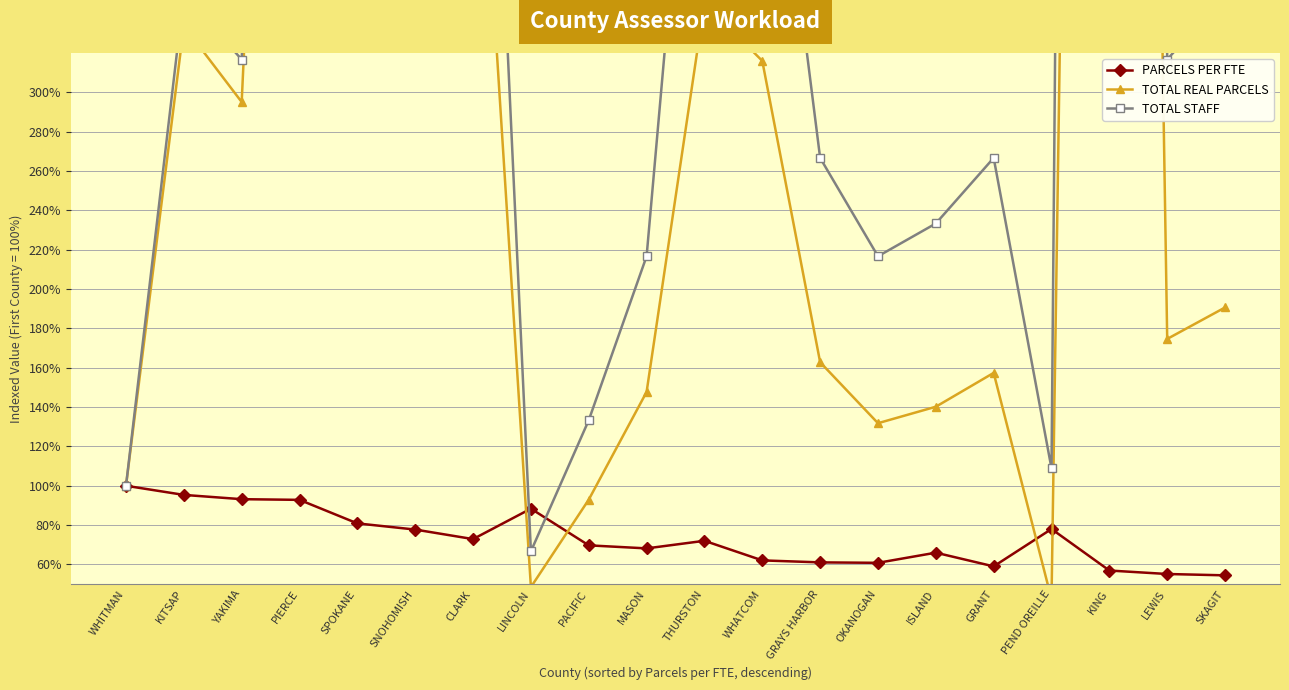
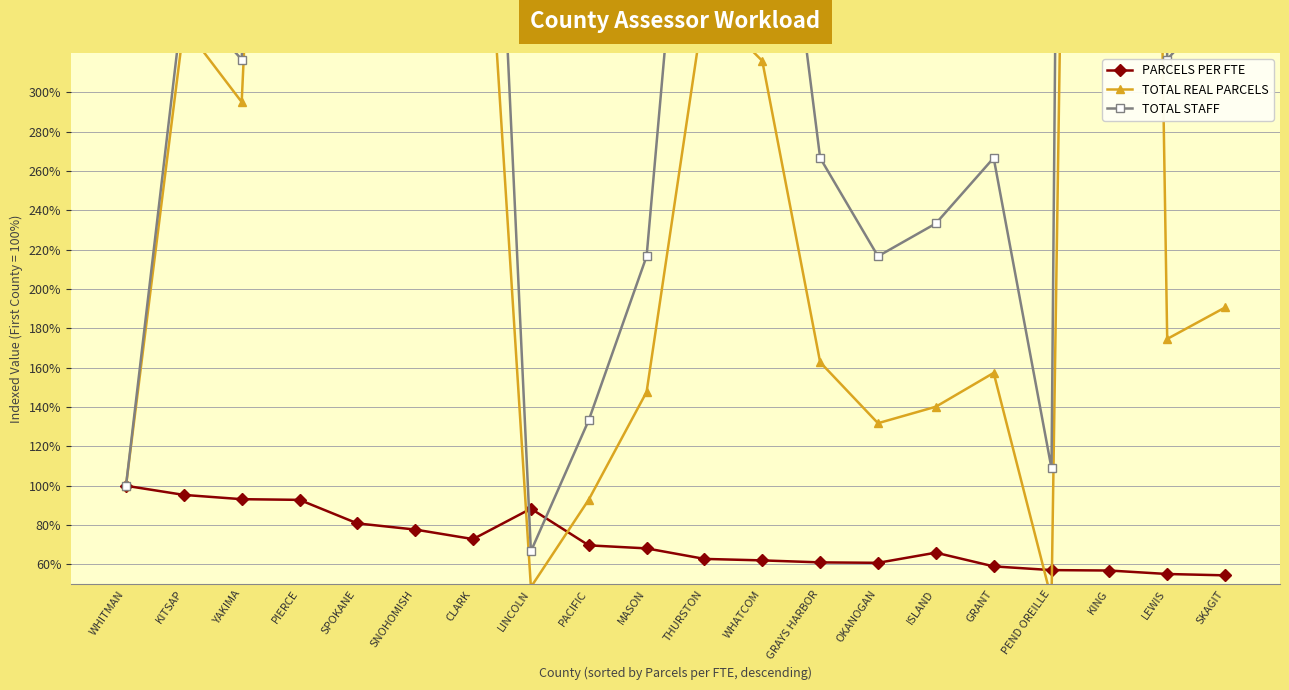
PARCELS PER FTE, THURSTON: 72% -> 63%
PARCELS PER FTE, PEND OREILLE: 78% -> 57%
